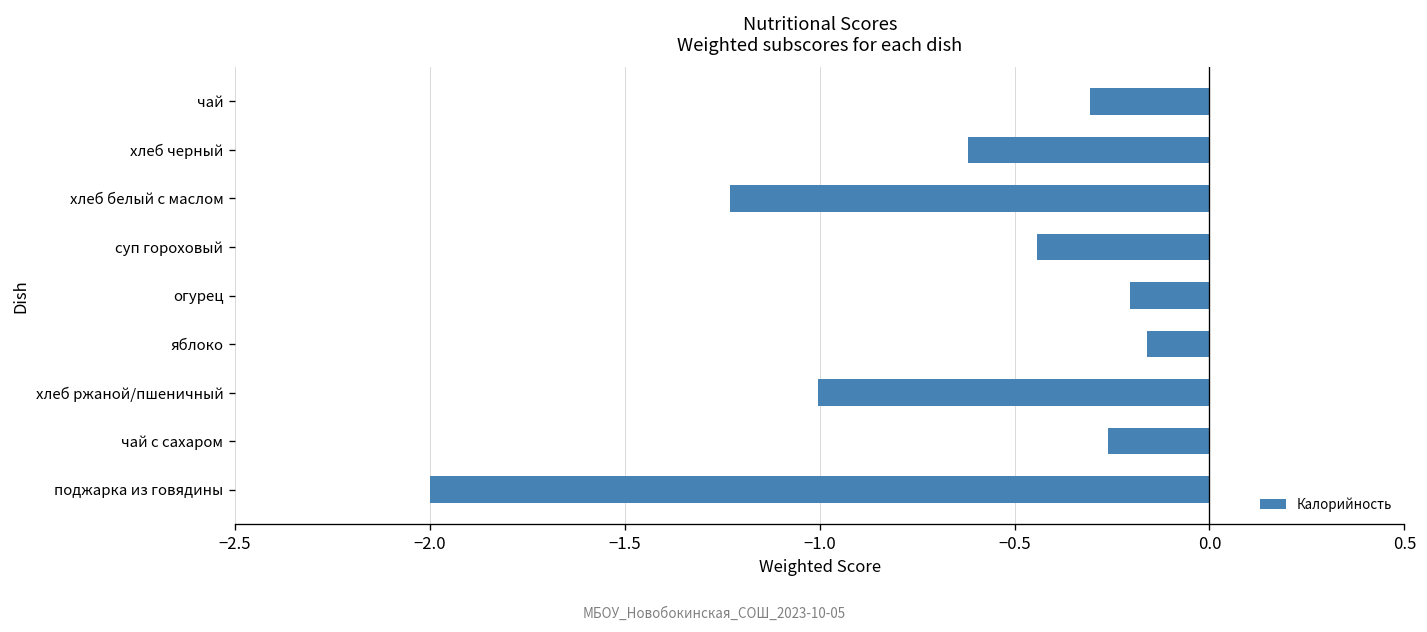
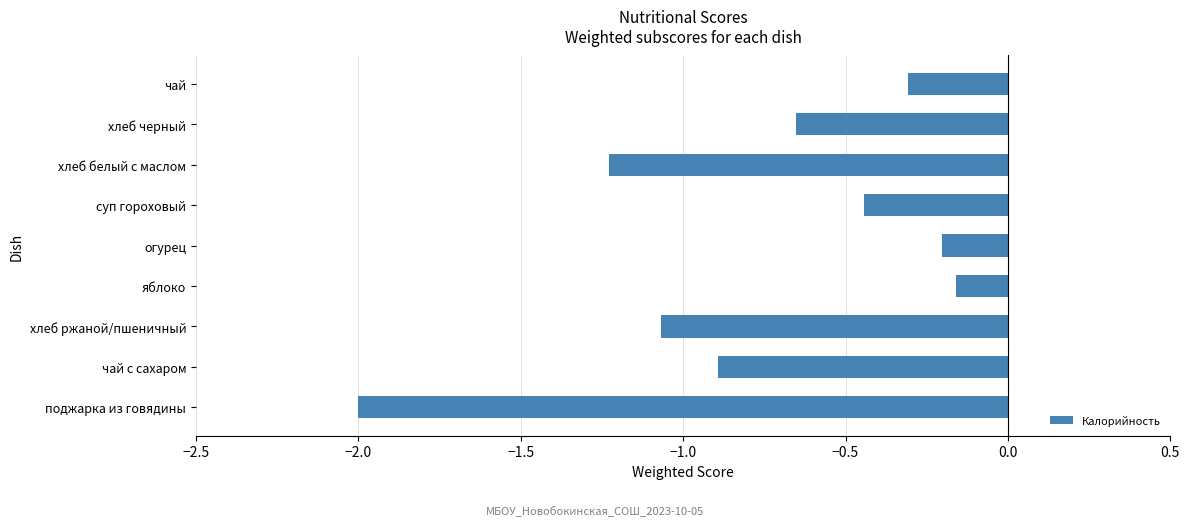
хлеб черный: -0.62 -> -0.65
хлеб ржаной/пшеничный: -1.00 -> -1.07
чай с сахаром: -0.26 -> -0.89
